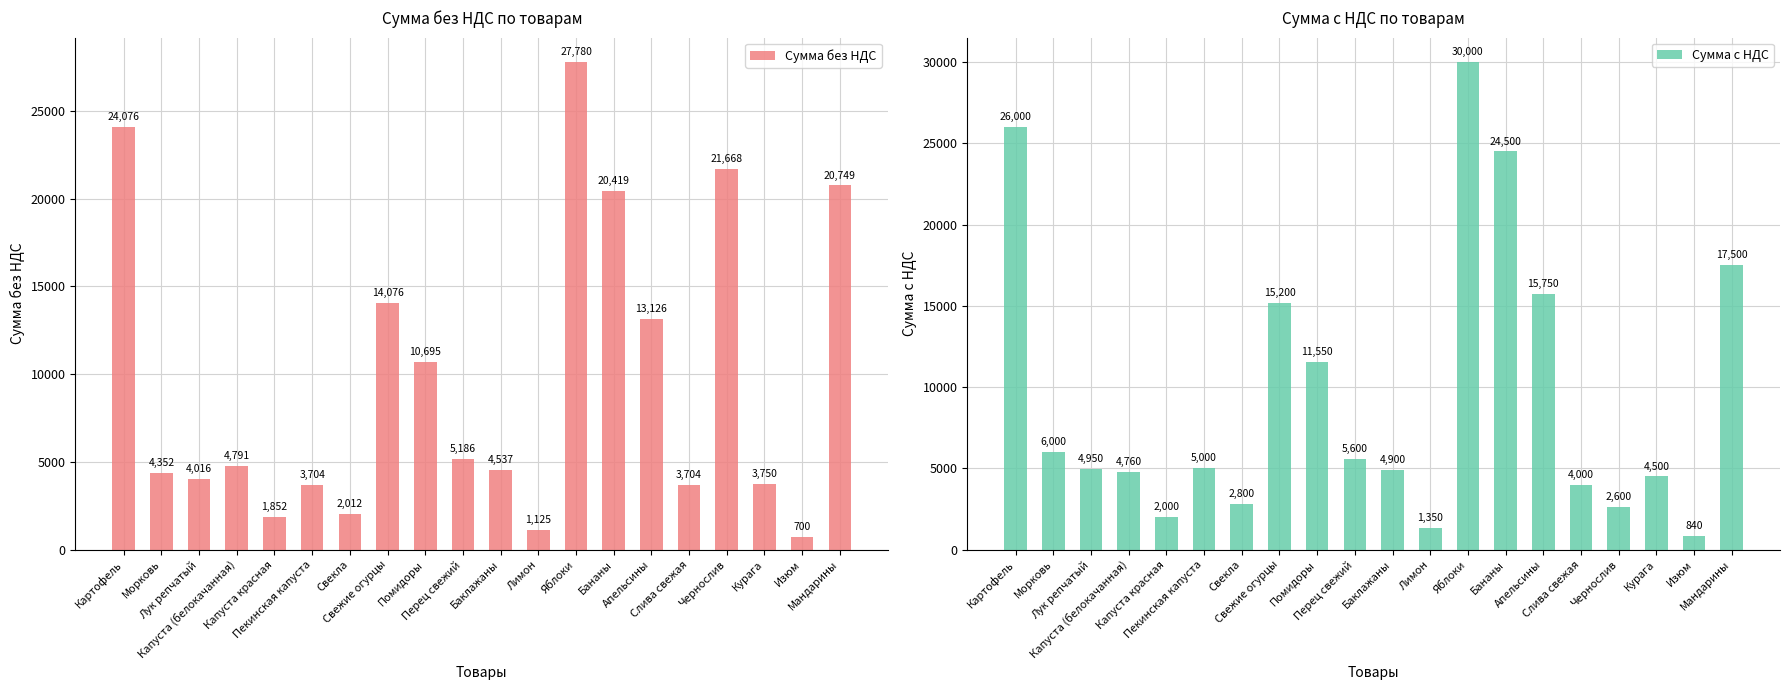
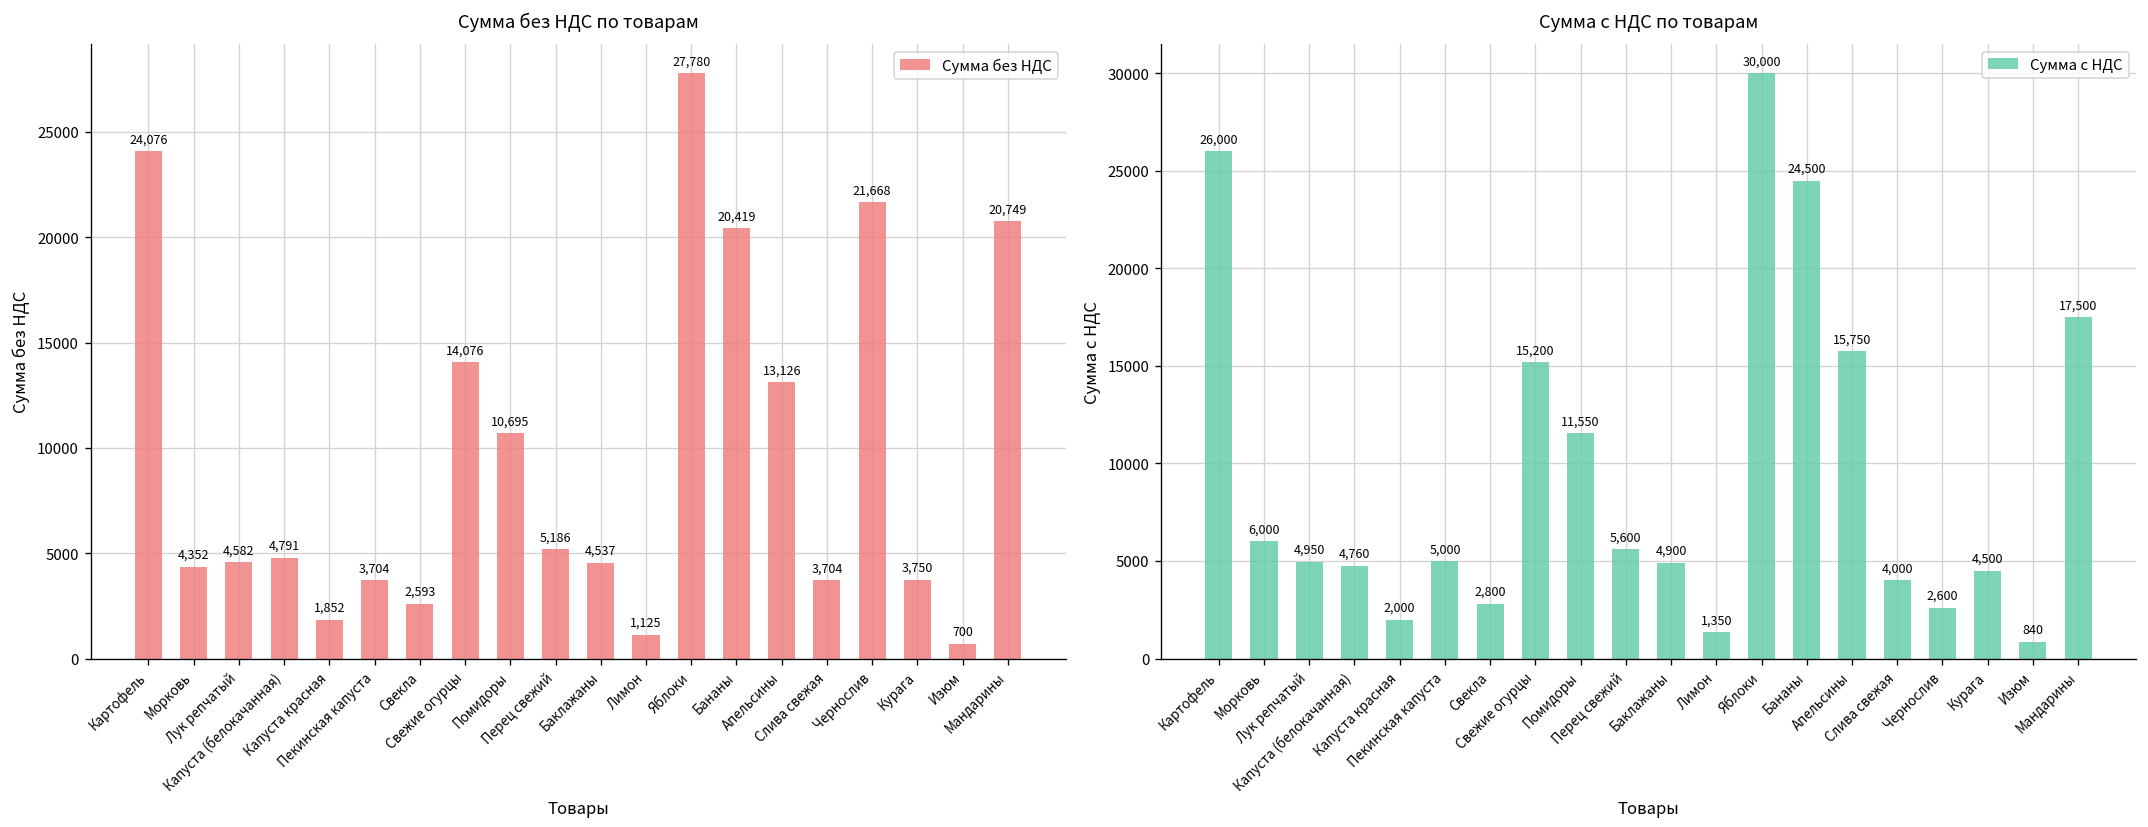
Сумма без НДС по товарам, Лук репчатый: 4,016 -> 4,582
Сумма без НДС по товарам, Свекла: 2,012 -> 2,593
